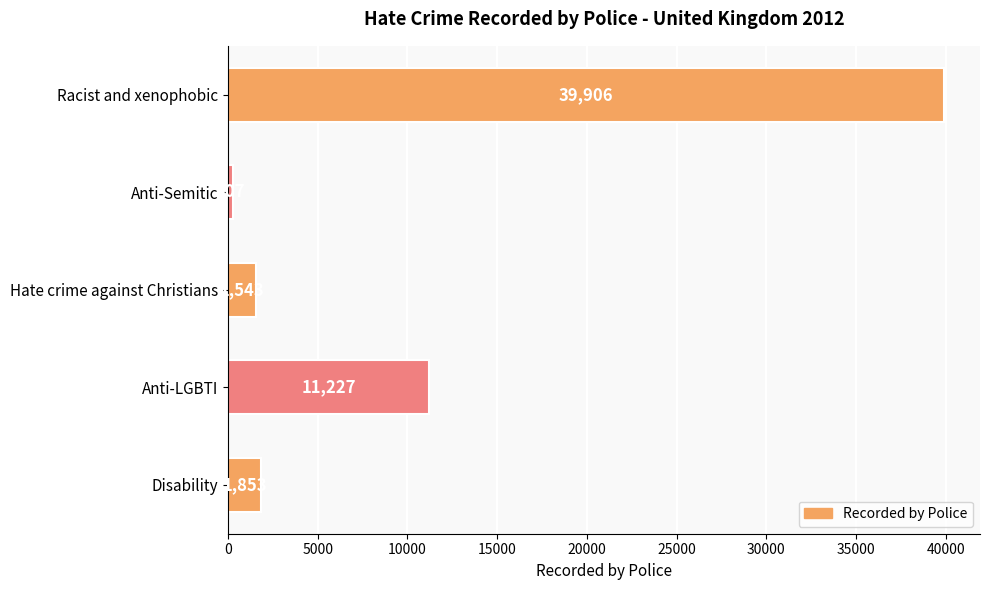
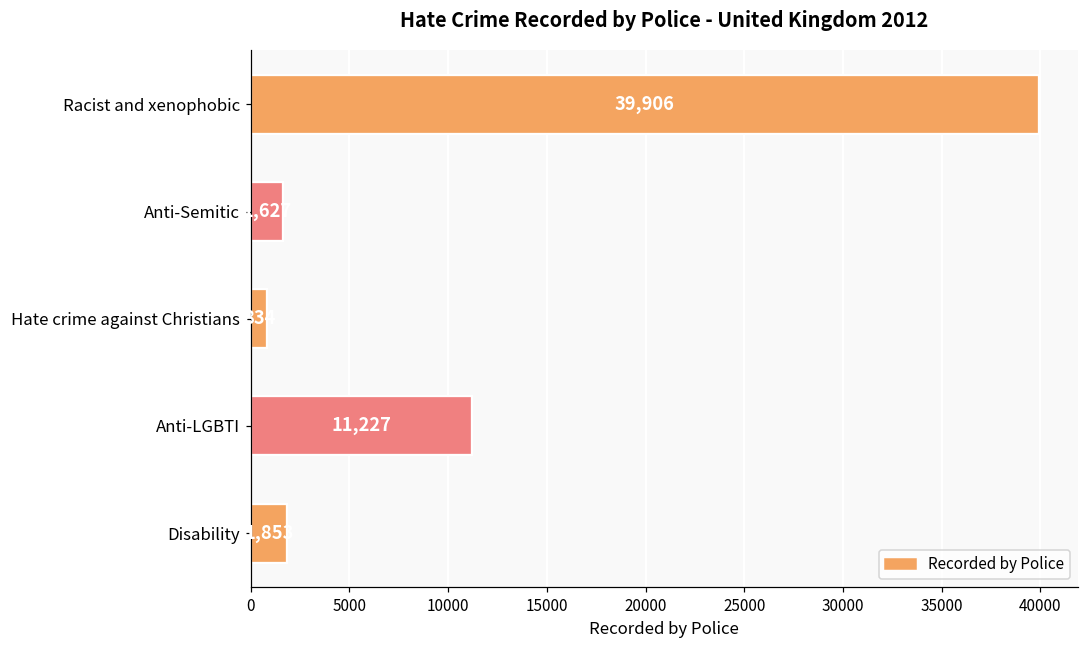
Anti-Semitic: 300 -> 1600
Hate crime against Christians: 1500 -> 800
